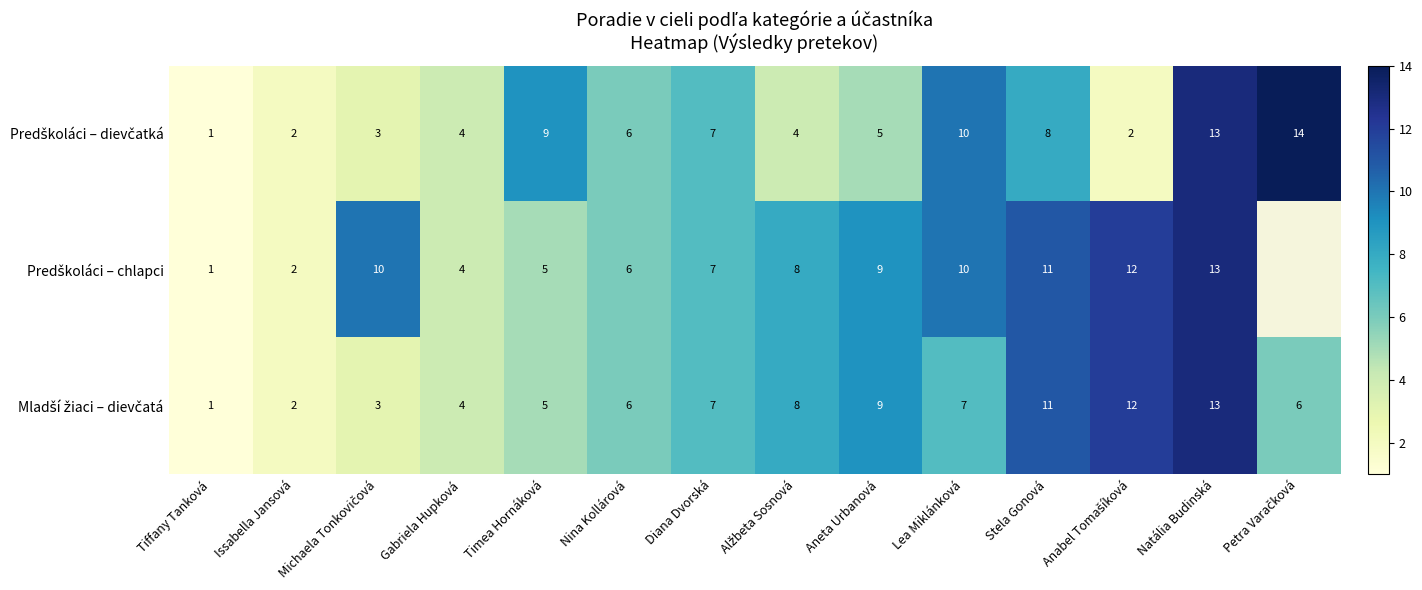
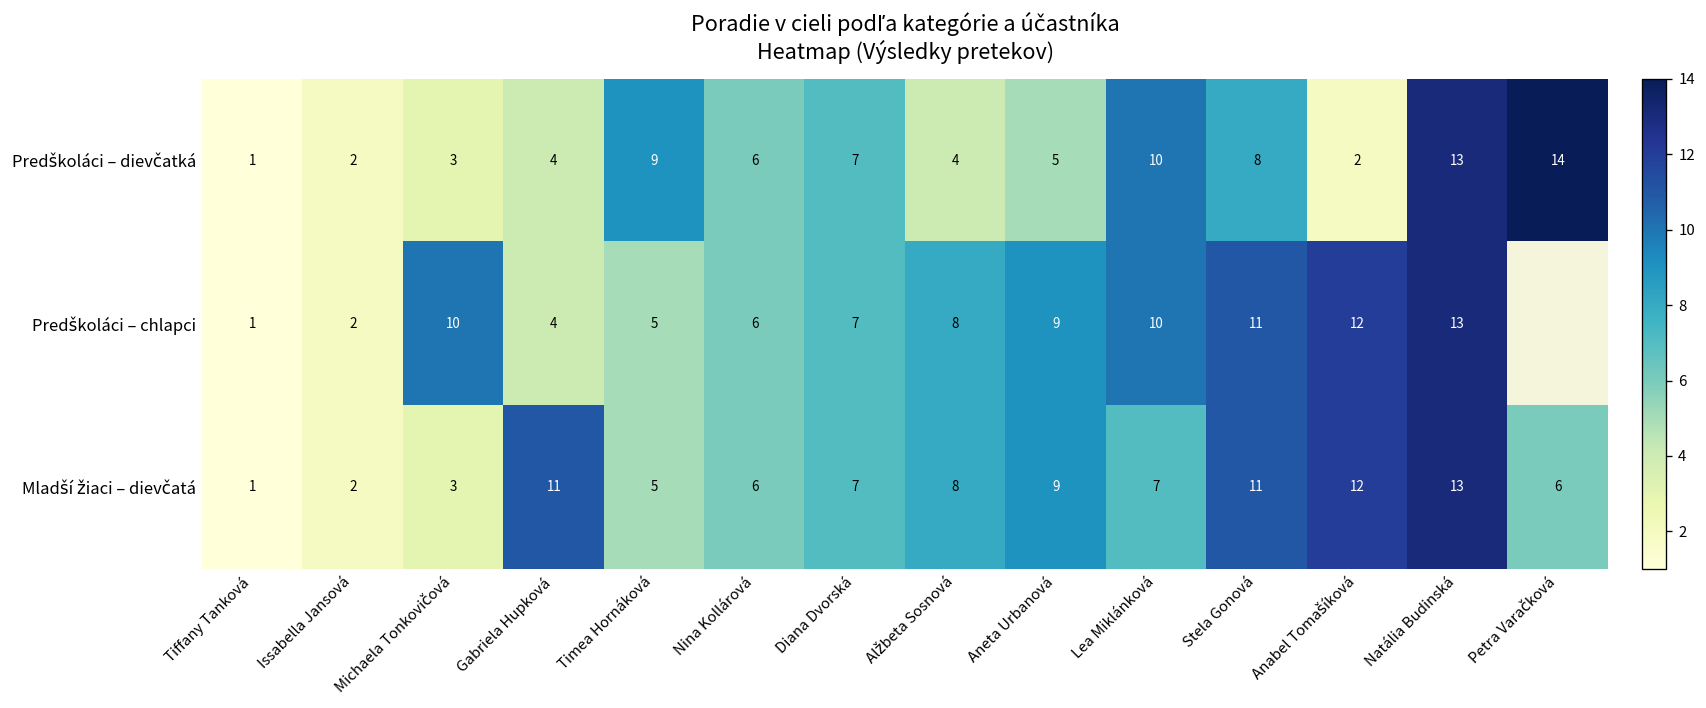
Mladší žiaci – dievčatá, Gabriela Hupková: 4 -> 11
